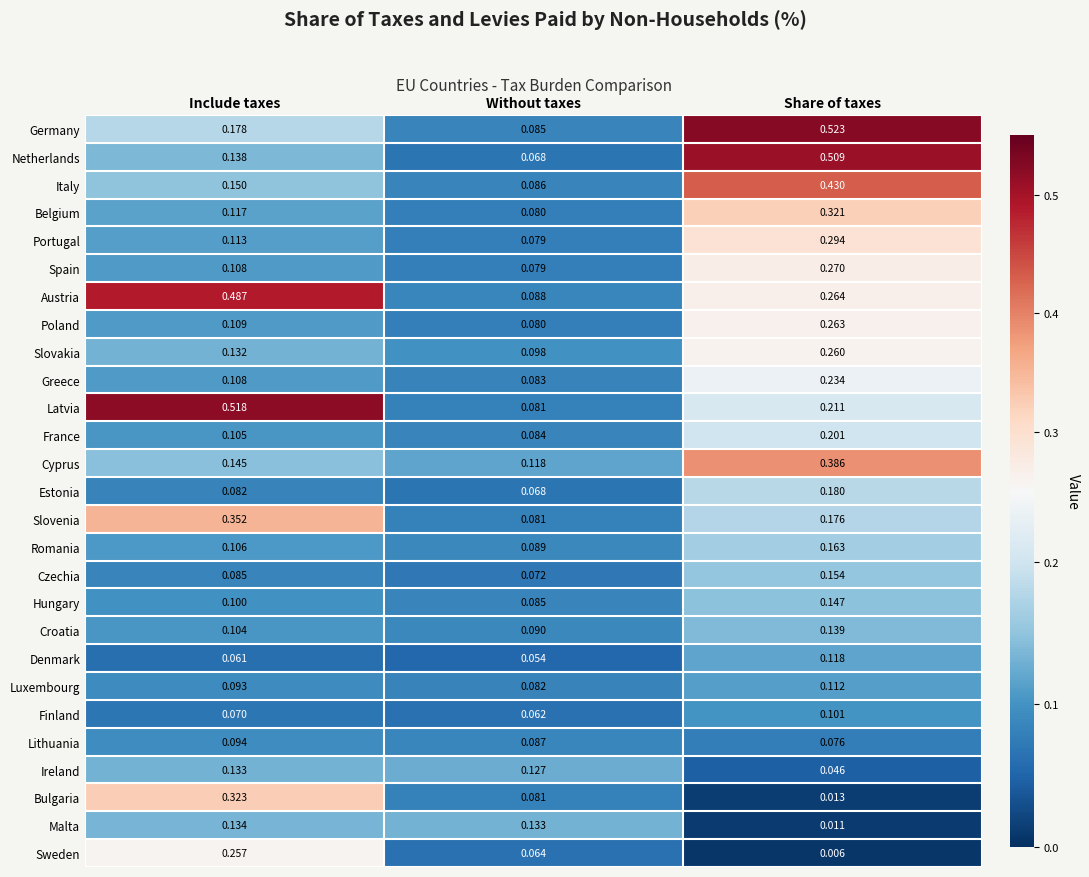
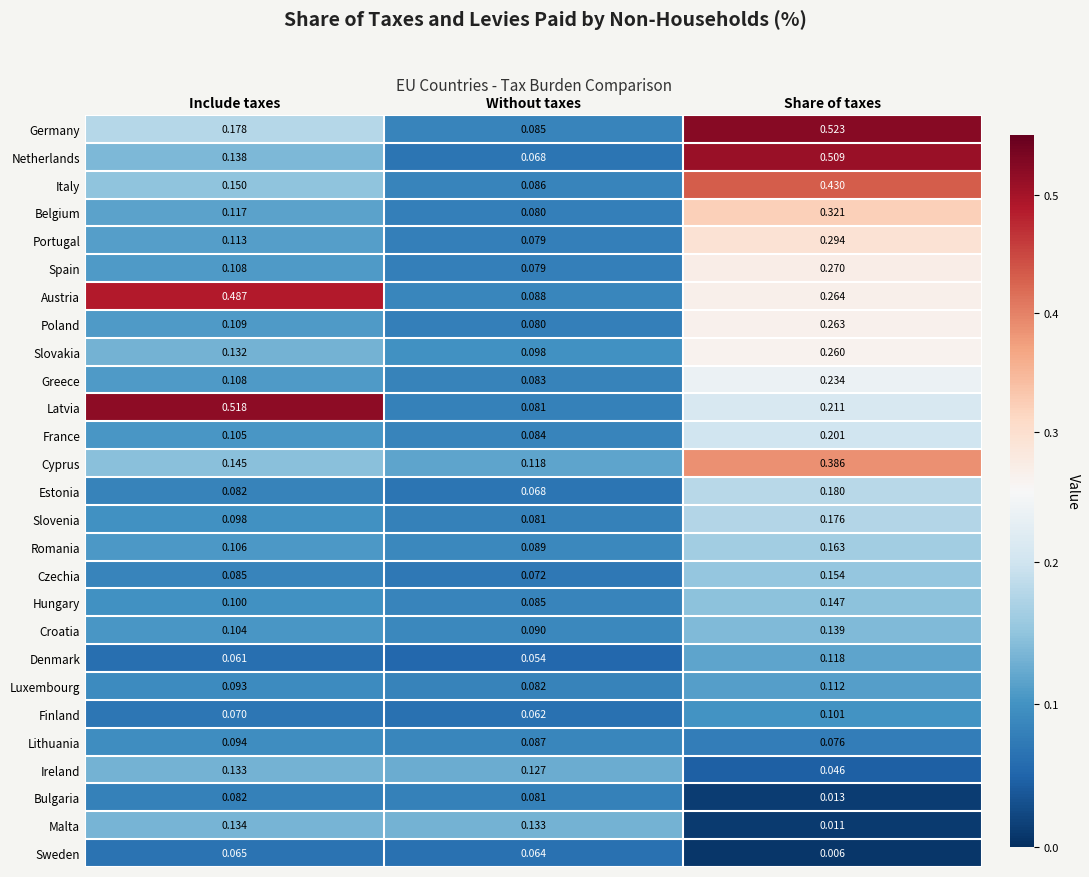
Slovenia, Include taxes: 0.352 -> 0.098
Bulgaria, Include taxes: 0.323 -> 0.082
Sweden, Include taxes: 0.257 -> 0.065
